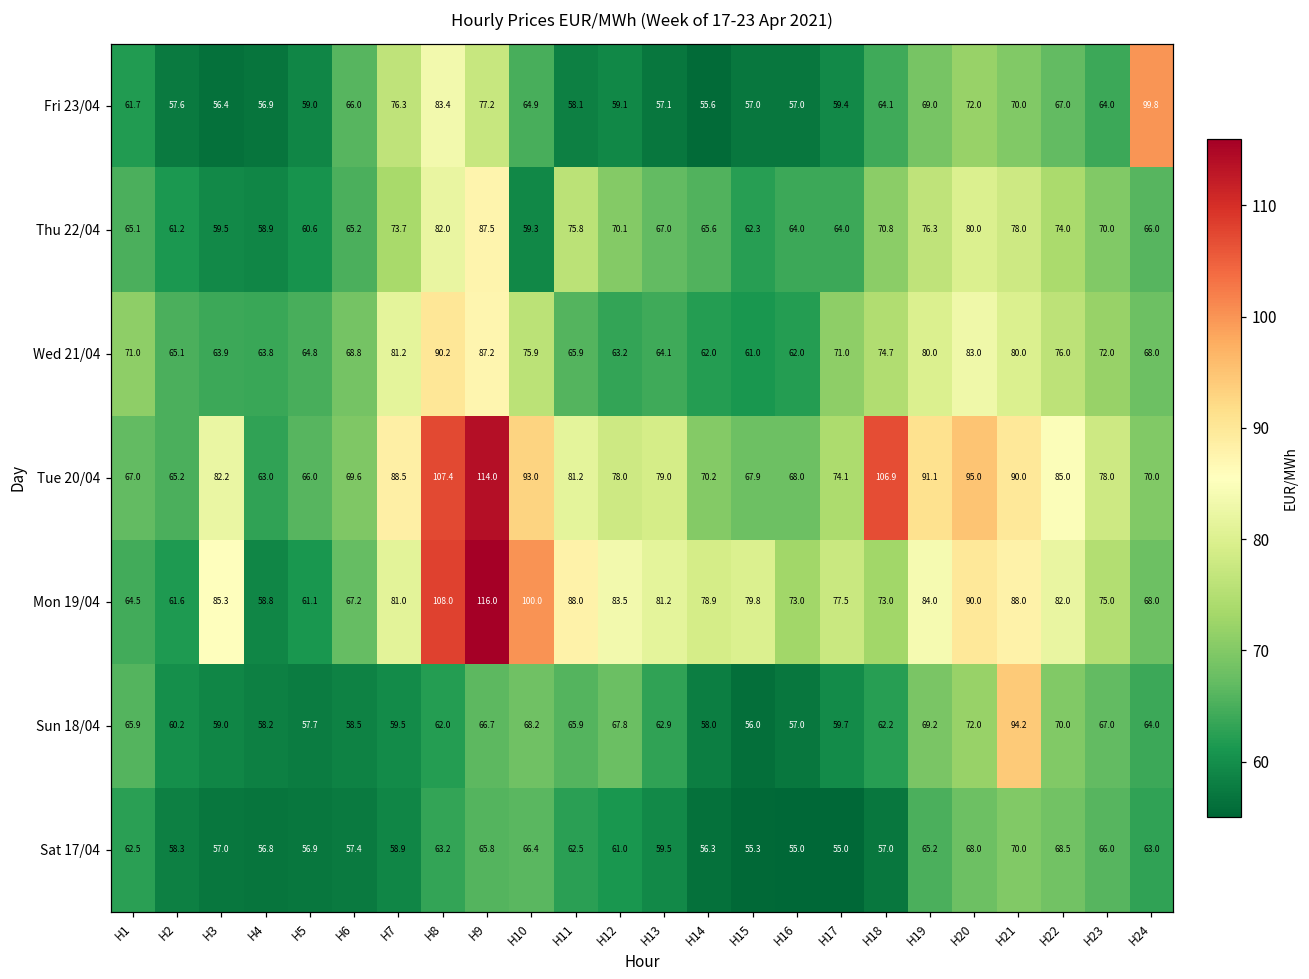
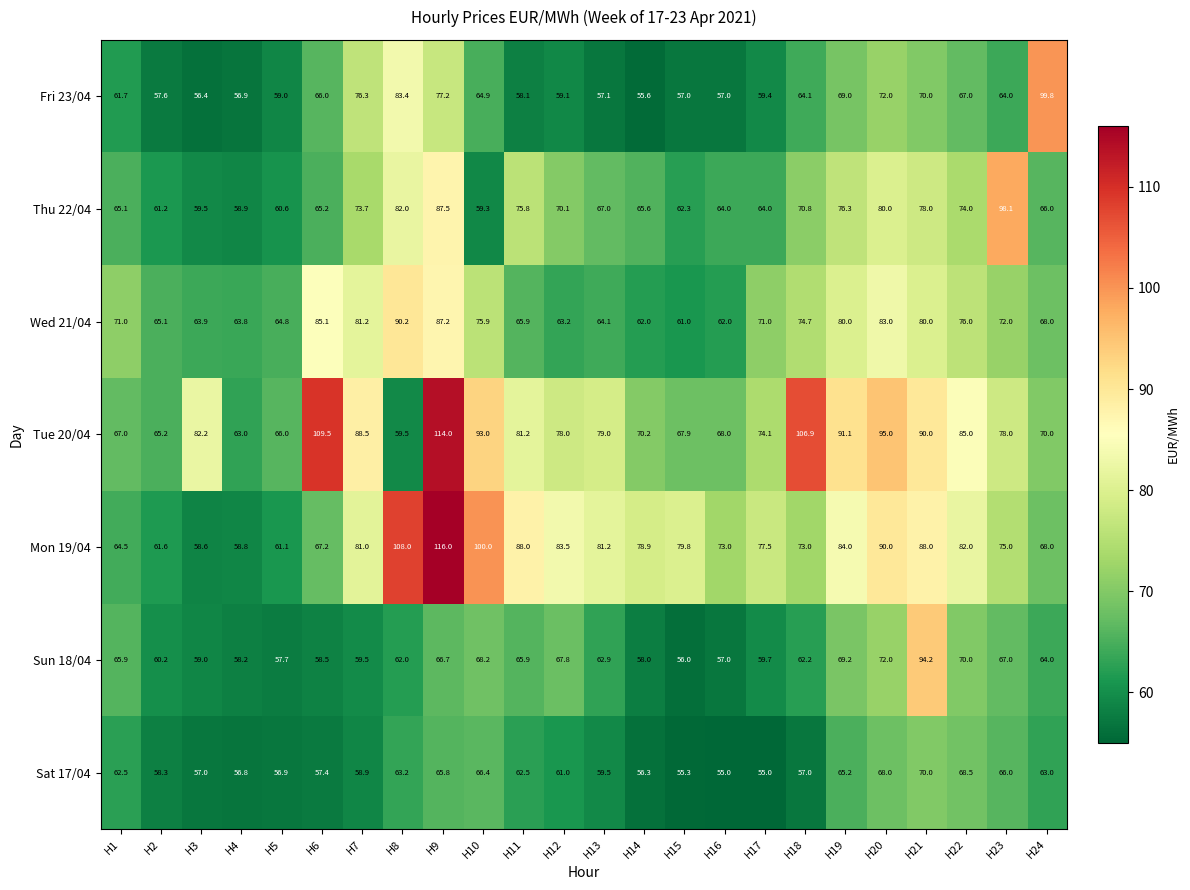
Thu 22/04, H23: 70.0 -> 98.1
Wed 21/04, H6: 68.8 -> 85.1
Tue 20/04, H6: 69.6 -> 109.5
Tue 20/04, H8: 107.4 -> 59.5
Mon 19/04, H3: 85.3 -> 58.6
